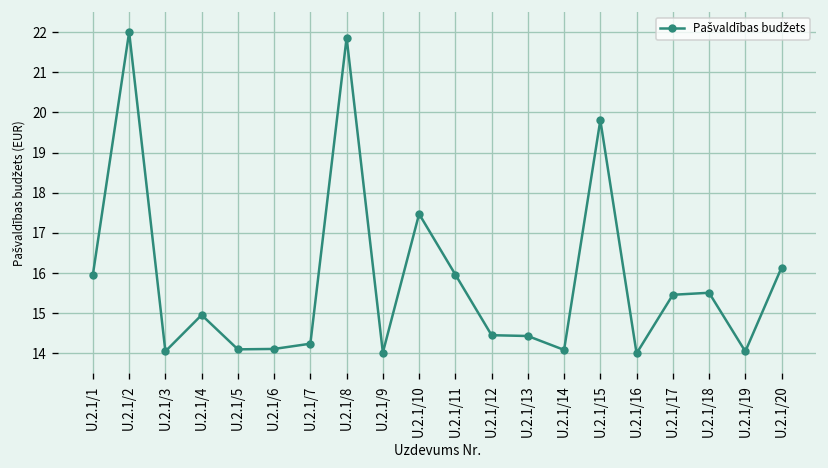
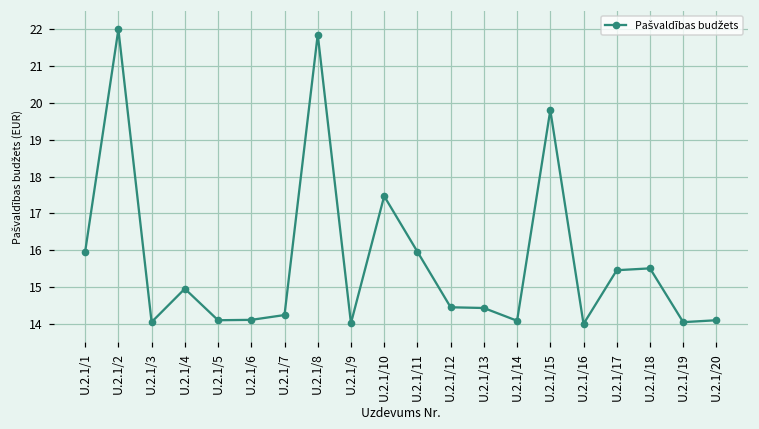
U.2.1/20: 16.1 -> 14.1
